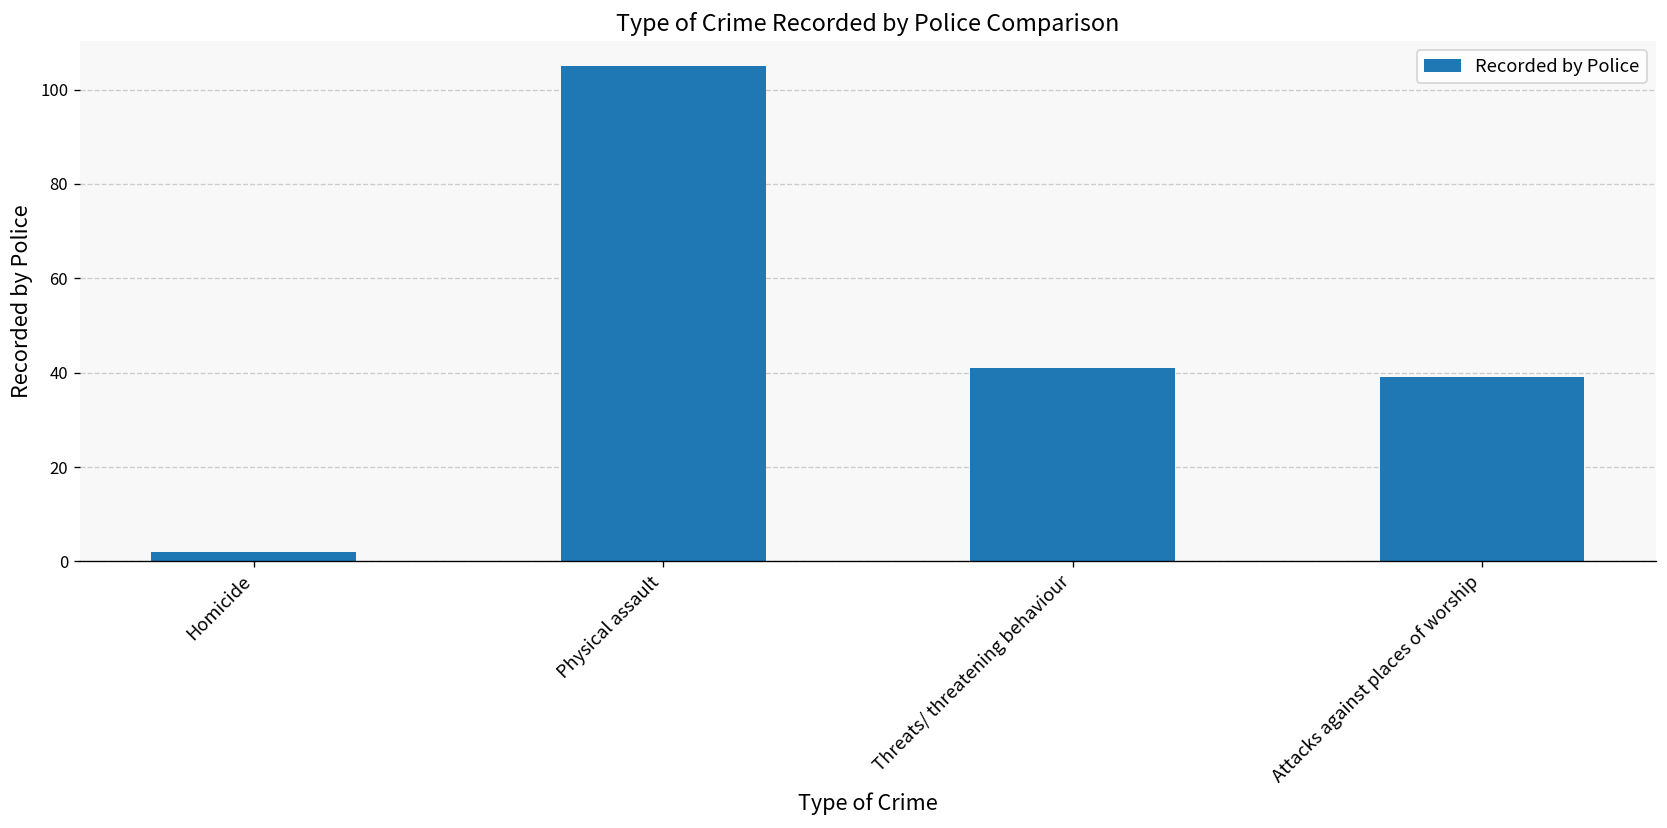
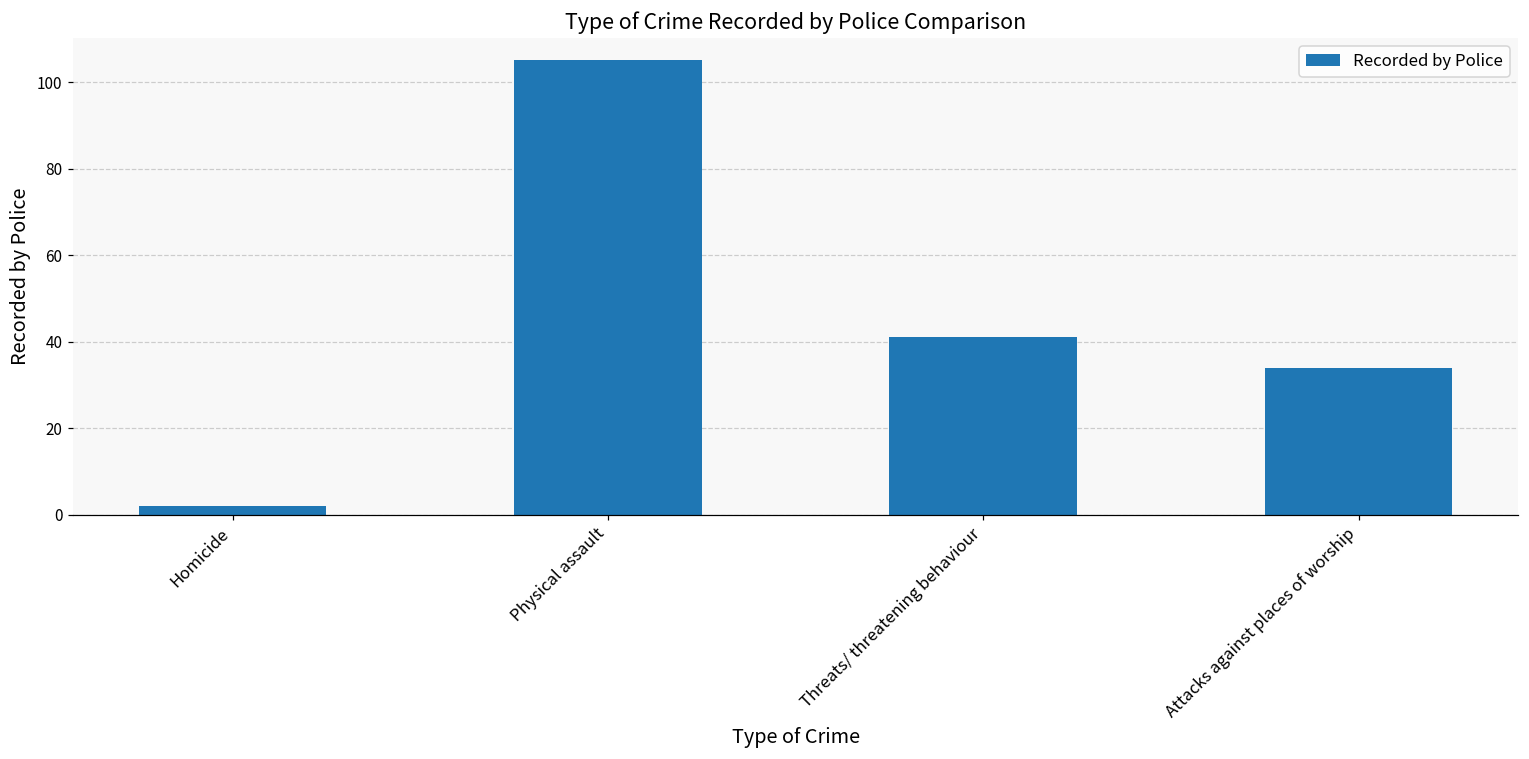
Attacks against places of worship: 39 -> 34
